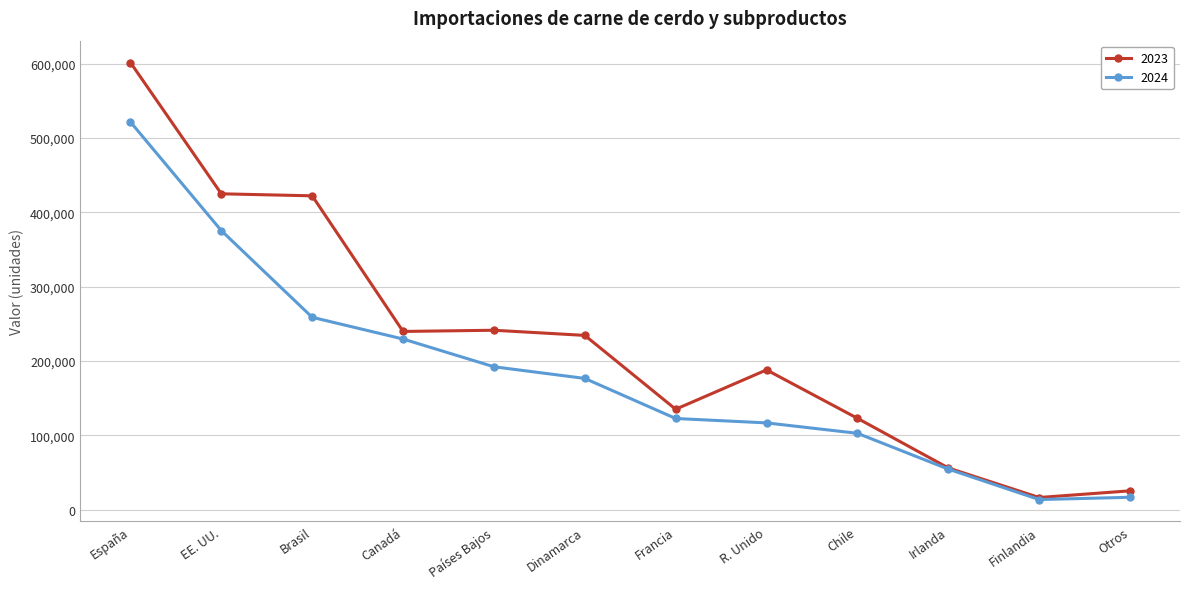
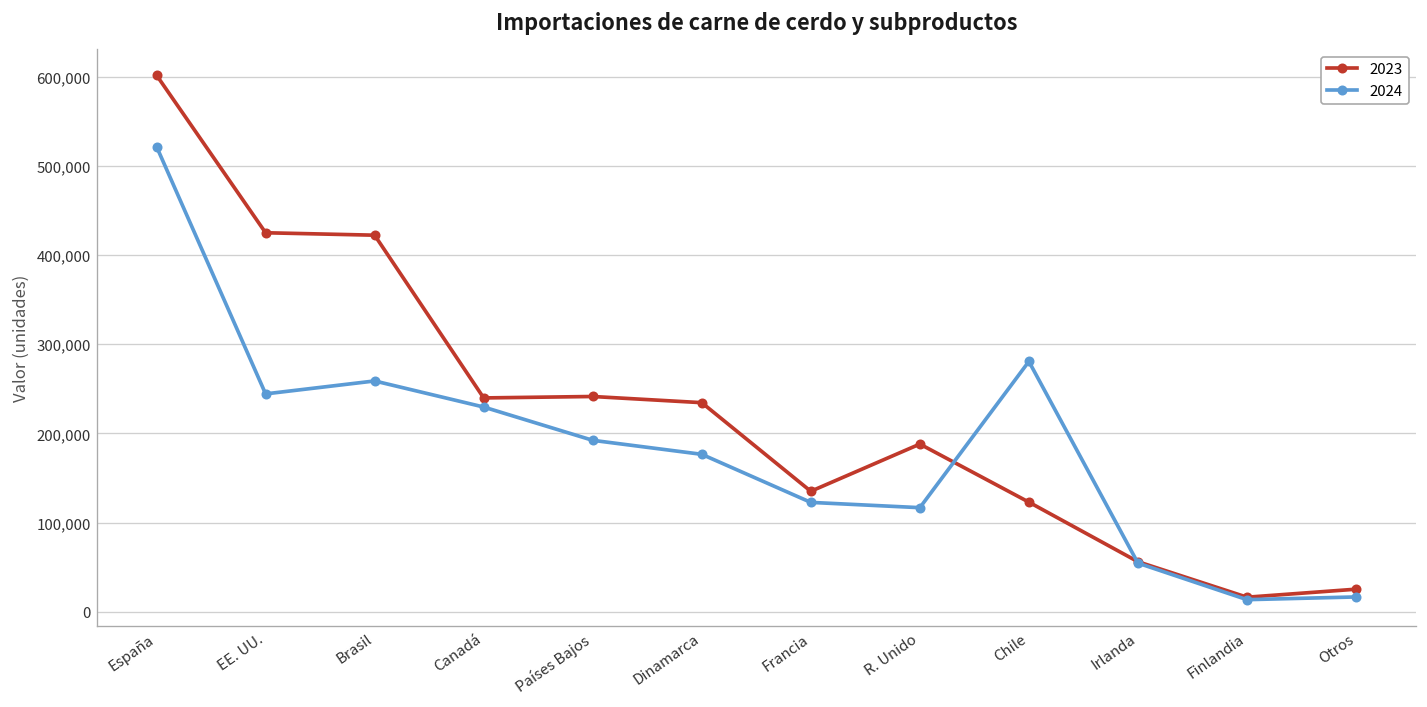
2024, EE. UU.: 380,000 -> 240,000
2024, Chile: 100,000 -> 280,000
